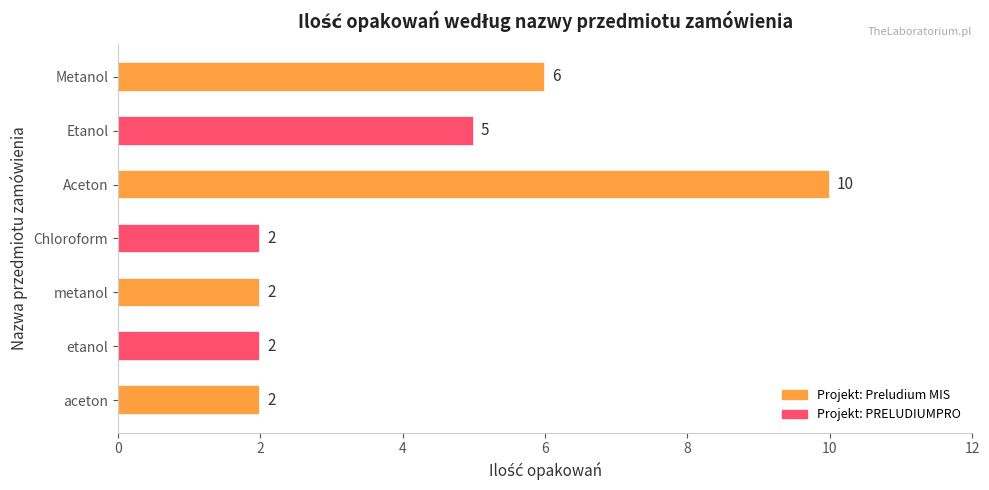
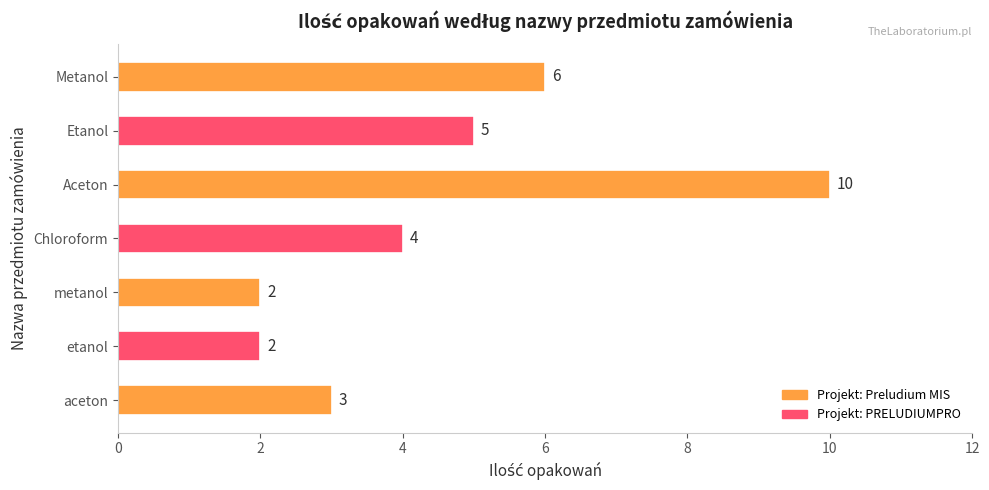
Chloroform: 2 -> 4
aceton: 2 -> 3
